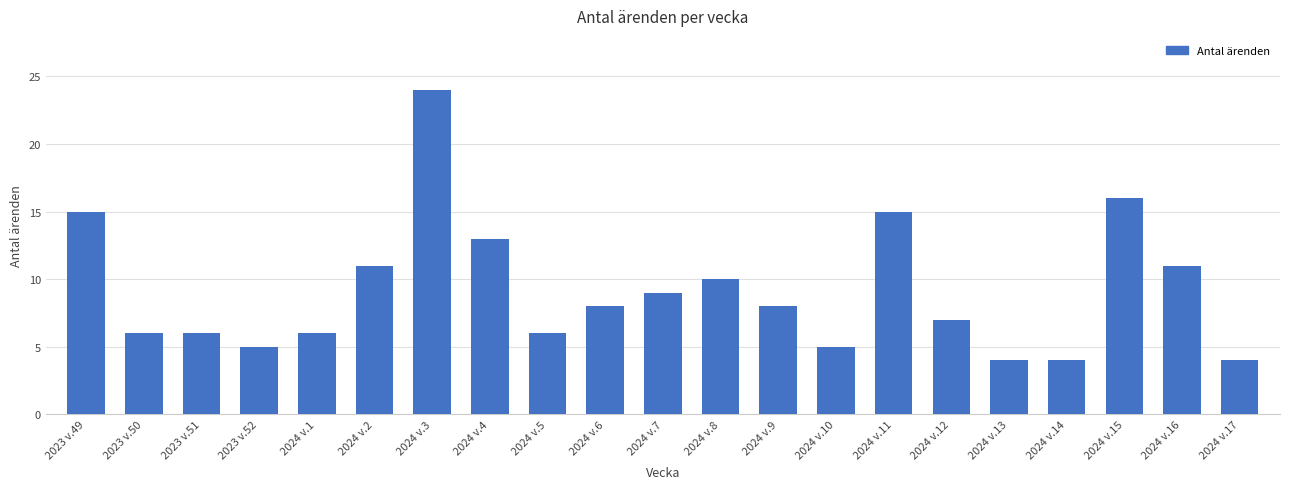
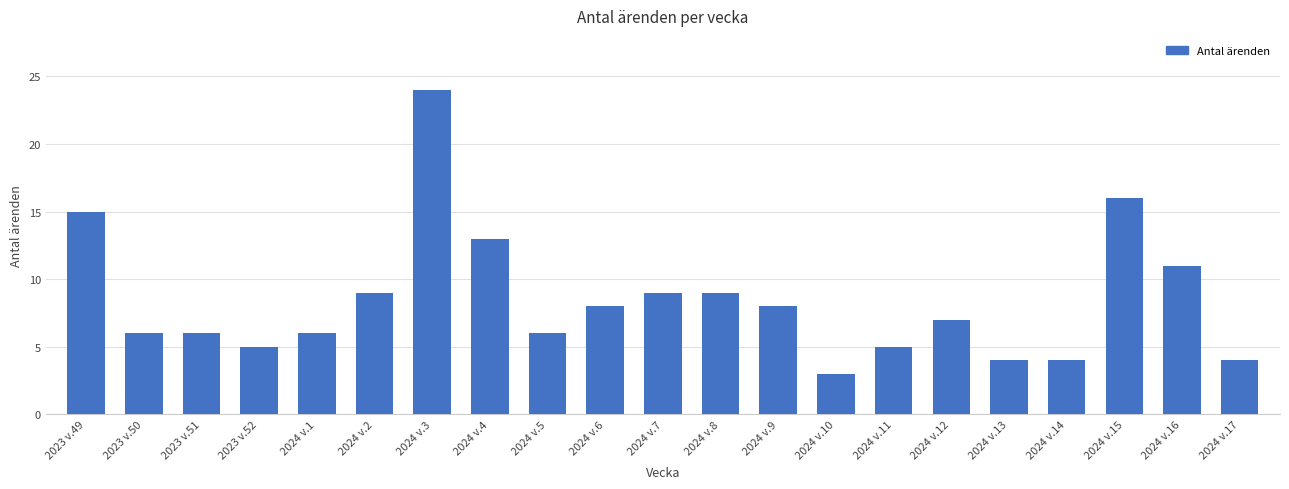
2024 v.2: 11 -> 9
2024 v.8: 10 -> 9
2024 v.10: 5 -> 3
2024 v.11: 15 -> 5
